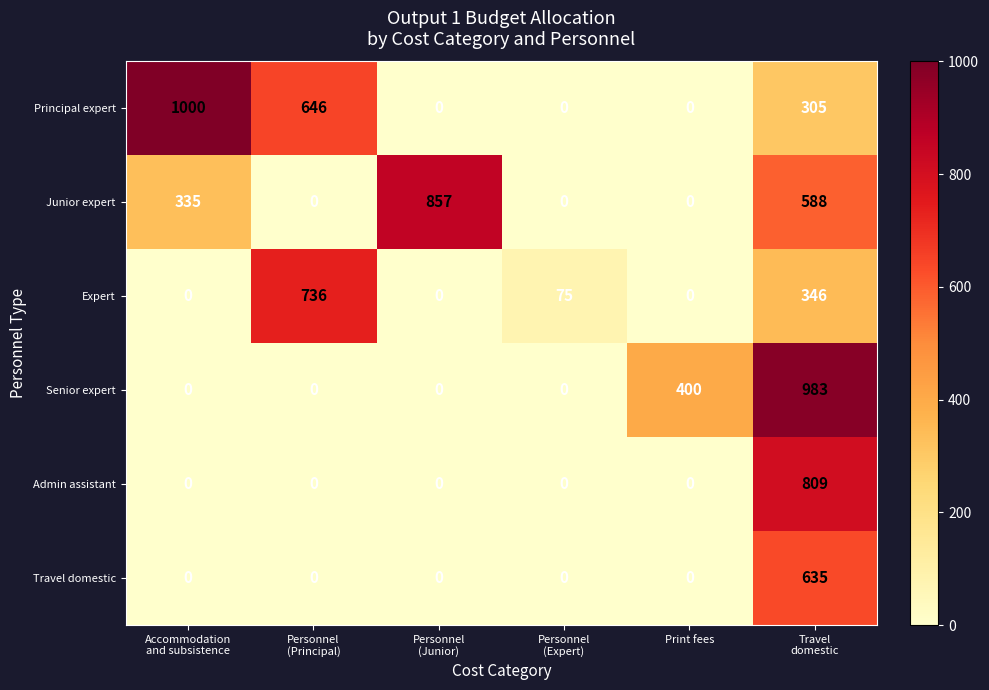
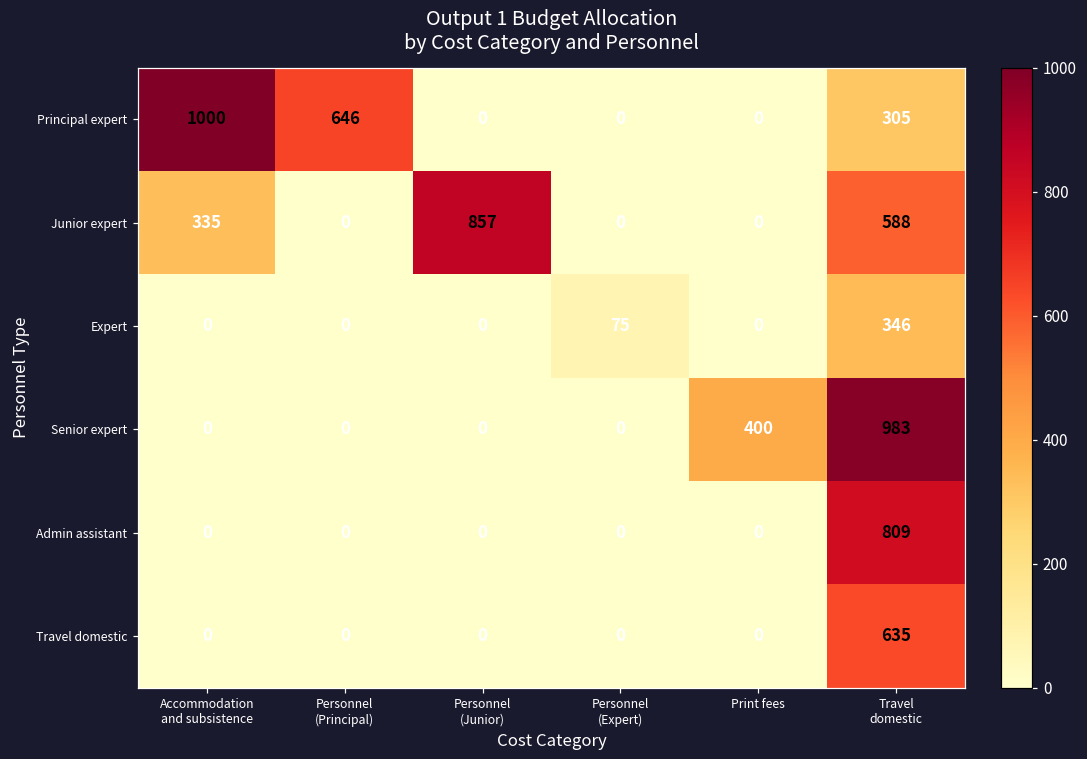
Expert, Personnel (Principal): 736 -> 0
